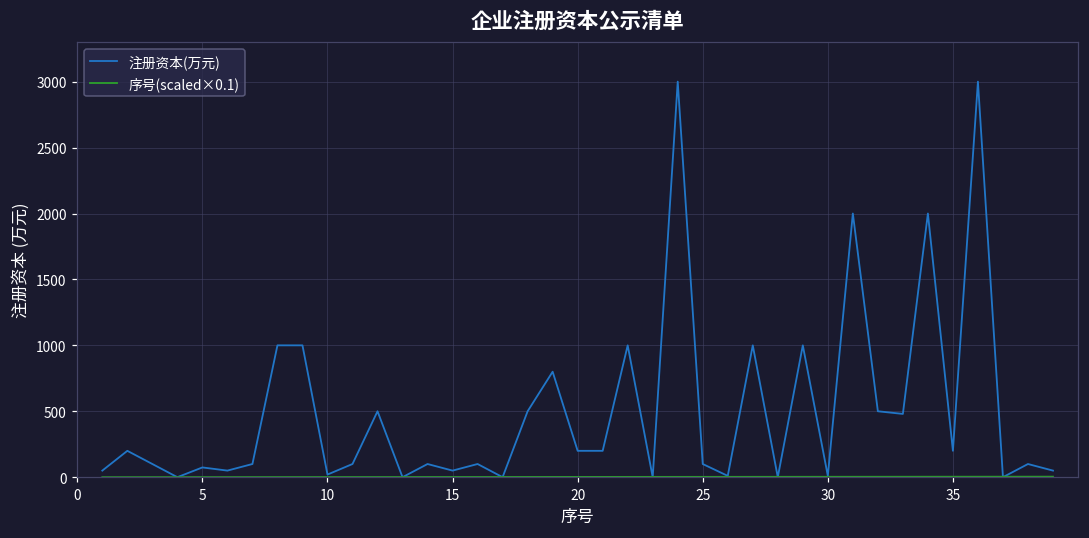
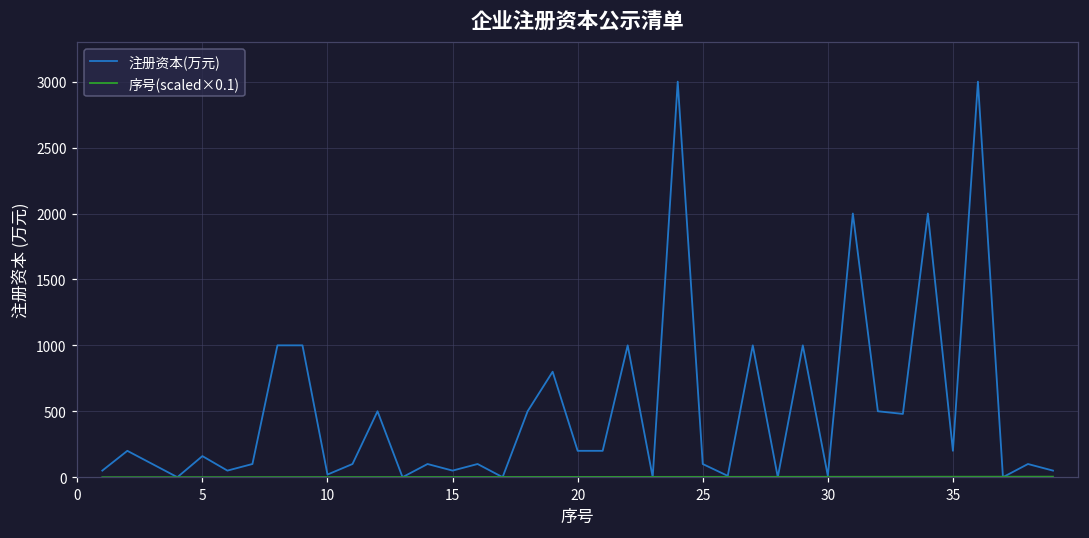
注册资本(万元), 5: 70 -> 160
